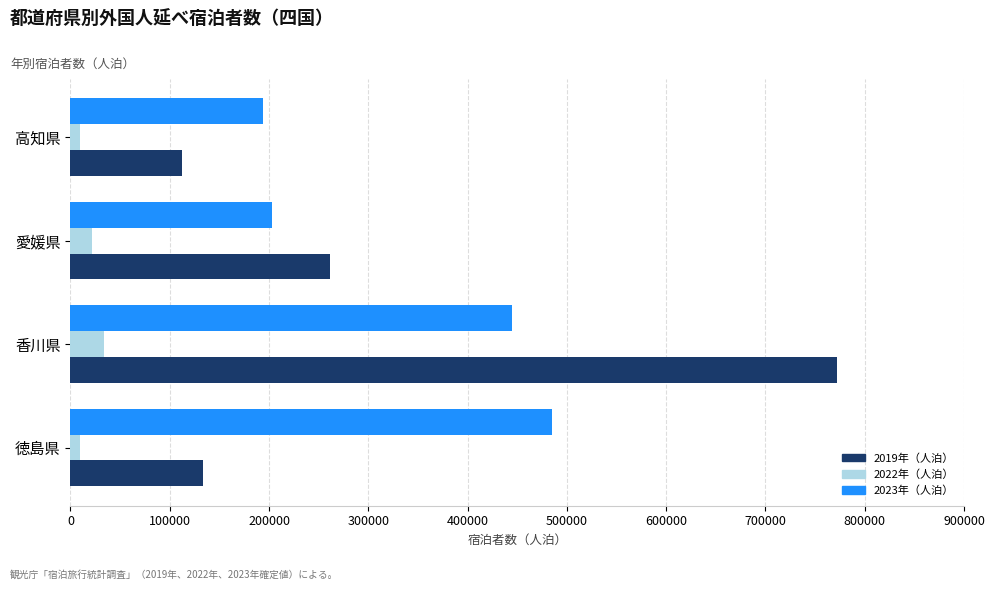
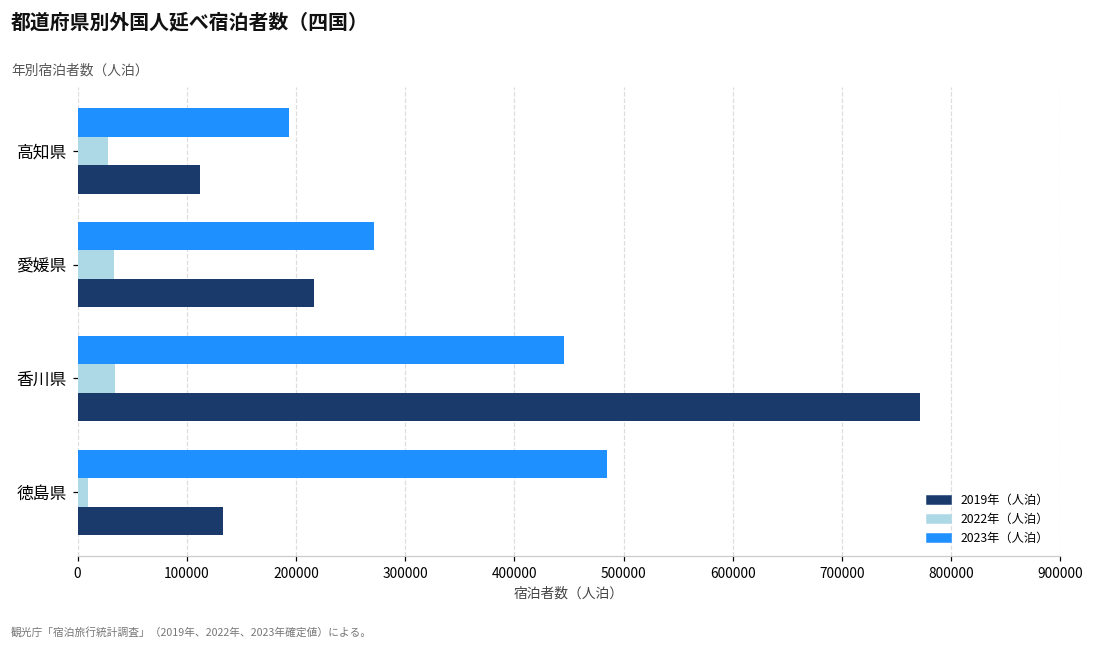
2022年（人泊）, 高知県: 10000 -> 30000
2023年（人泊）, 愛媛県: 200000 -> 270000
2022年（人泊）, 愛媛県: 20000 -> 30000
2019年（人泊）, 愛媛県: 260000 -> 220000
